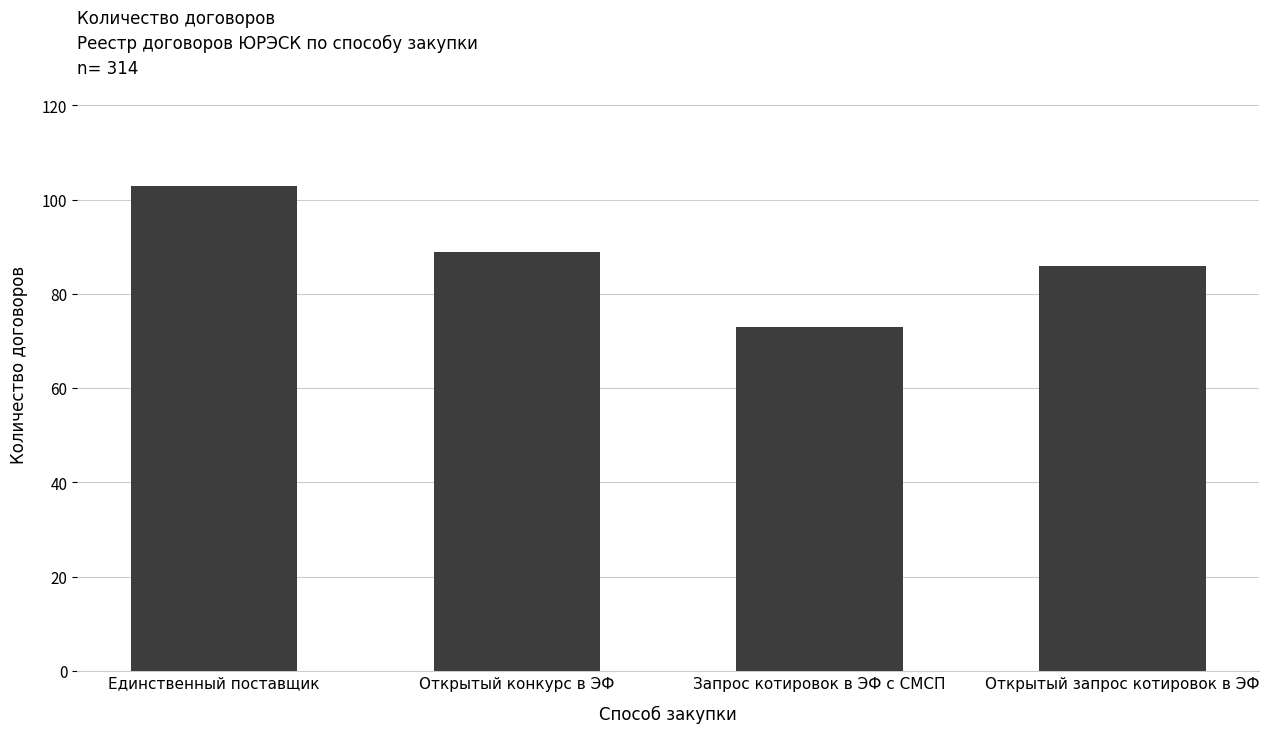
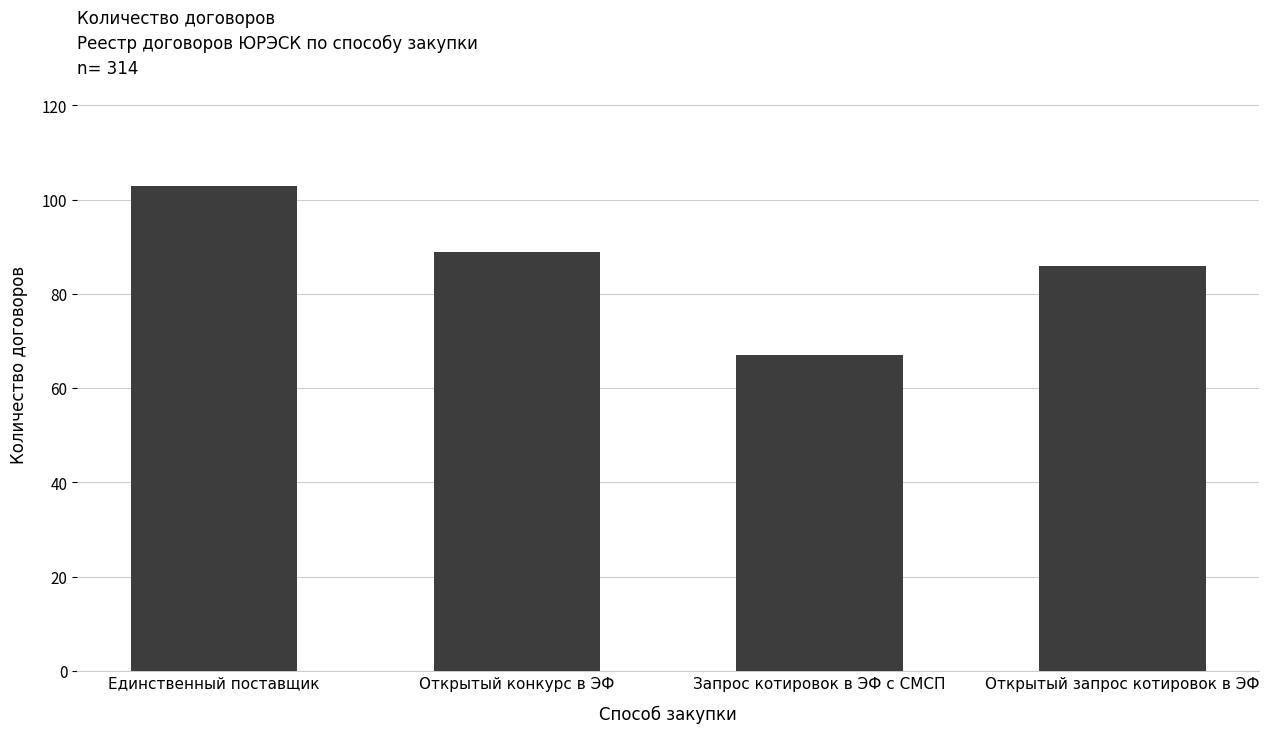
Запрос котировок в ЭФ с СМСП: 73 -> 67
